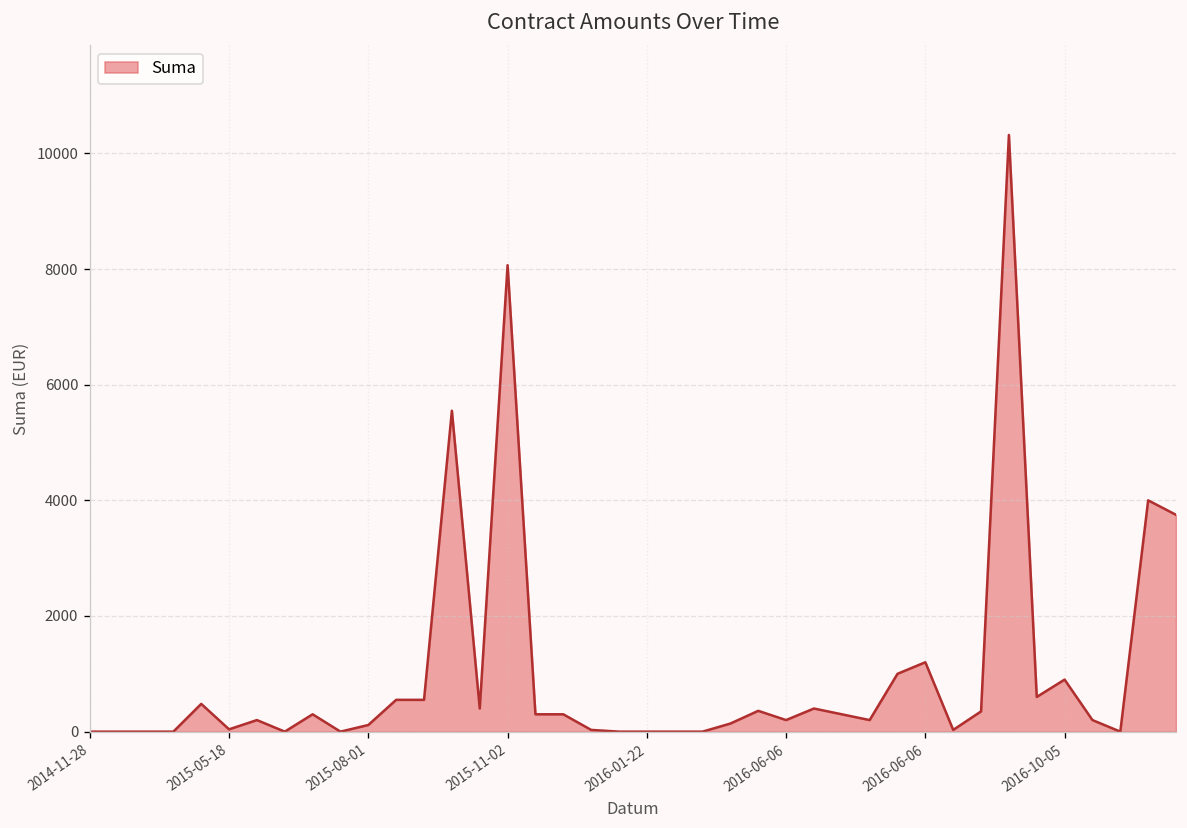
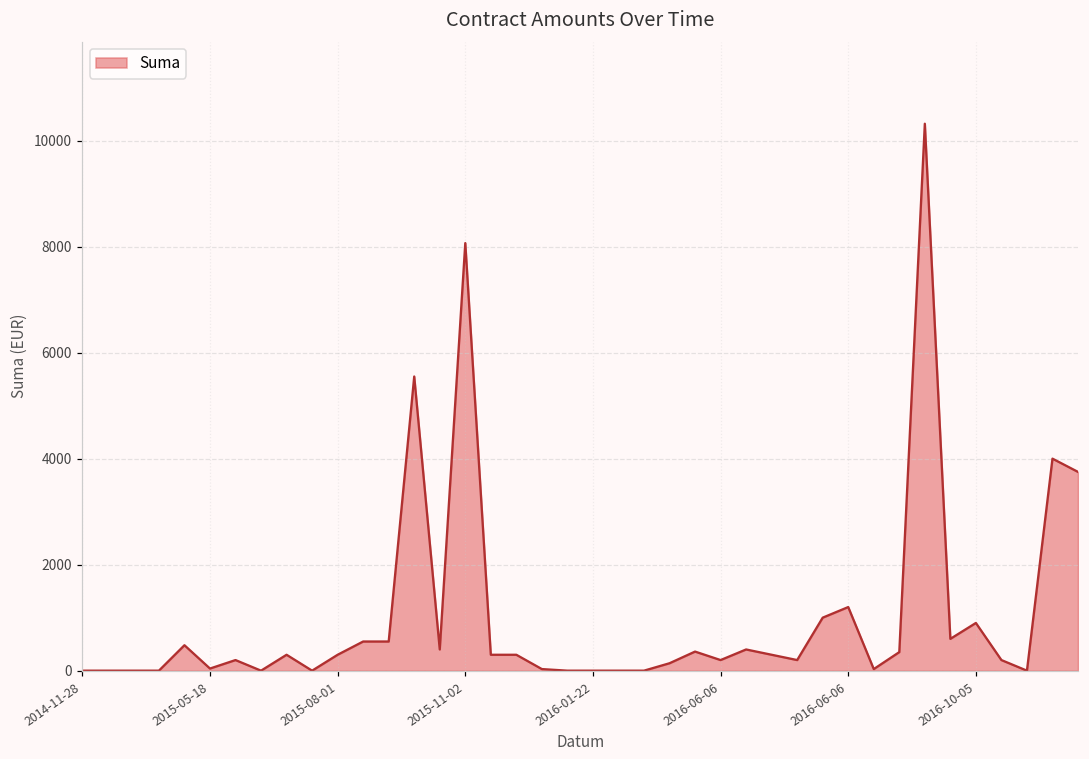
2015-08-01: 100 -> 300
